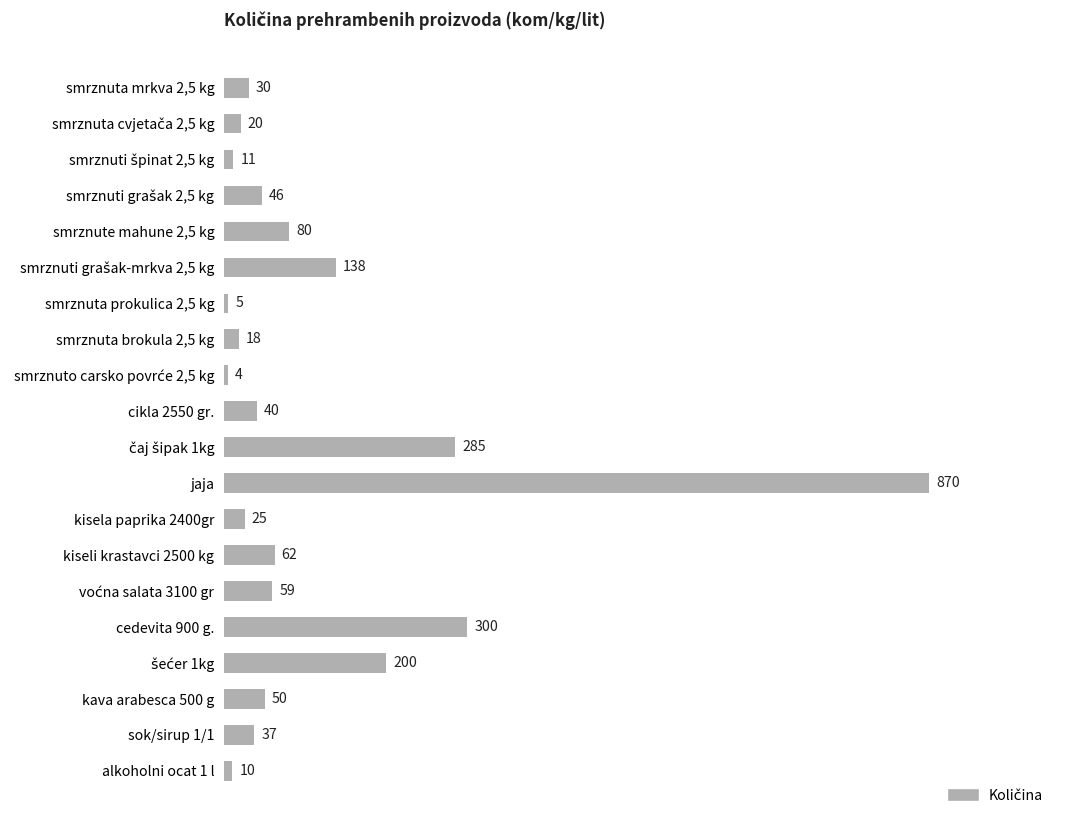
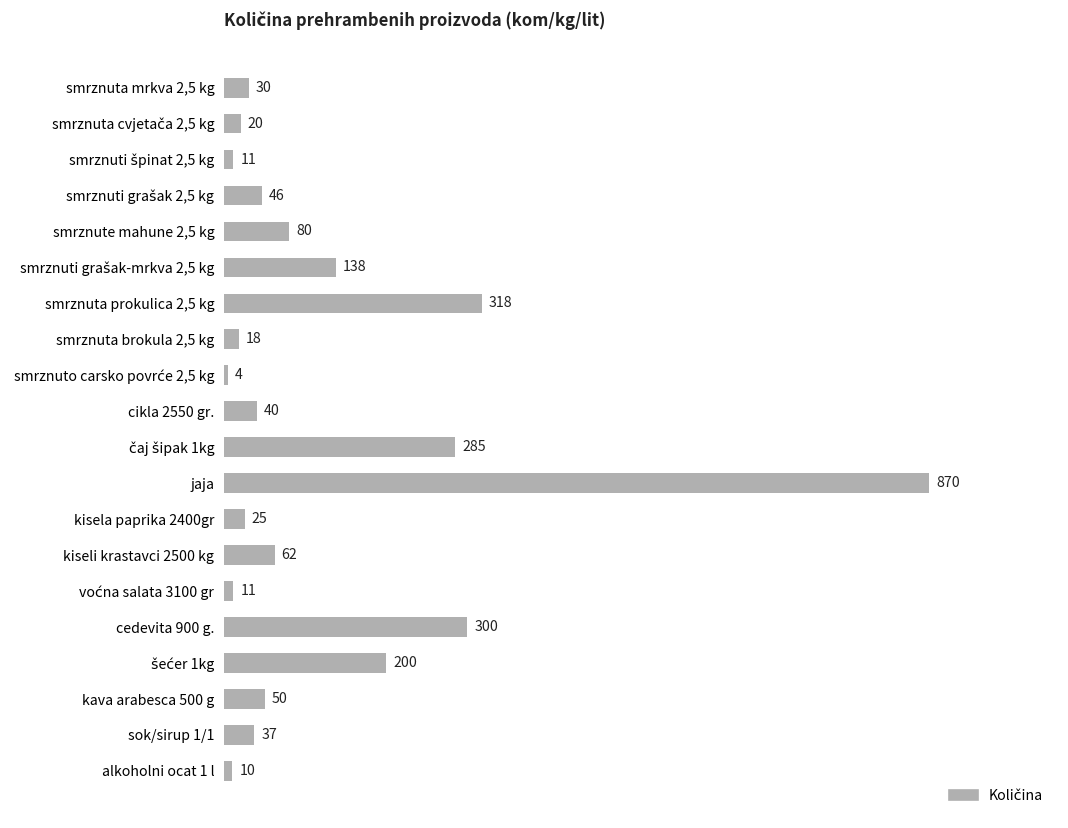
smrznuta prokulica 2,5 kg: 5 -> 318
voćna salata 3100 gr: 59 -> 11
